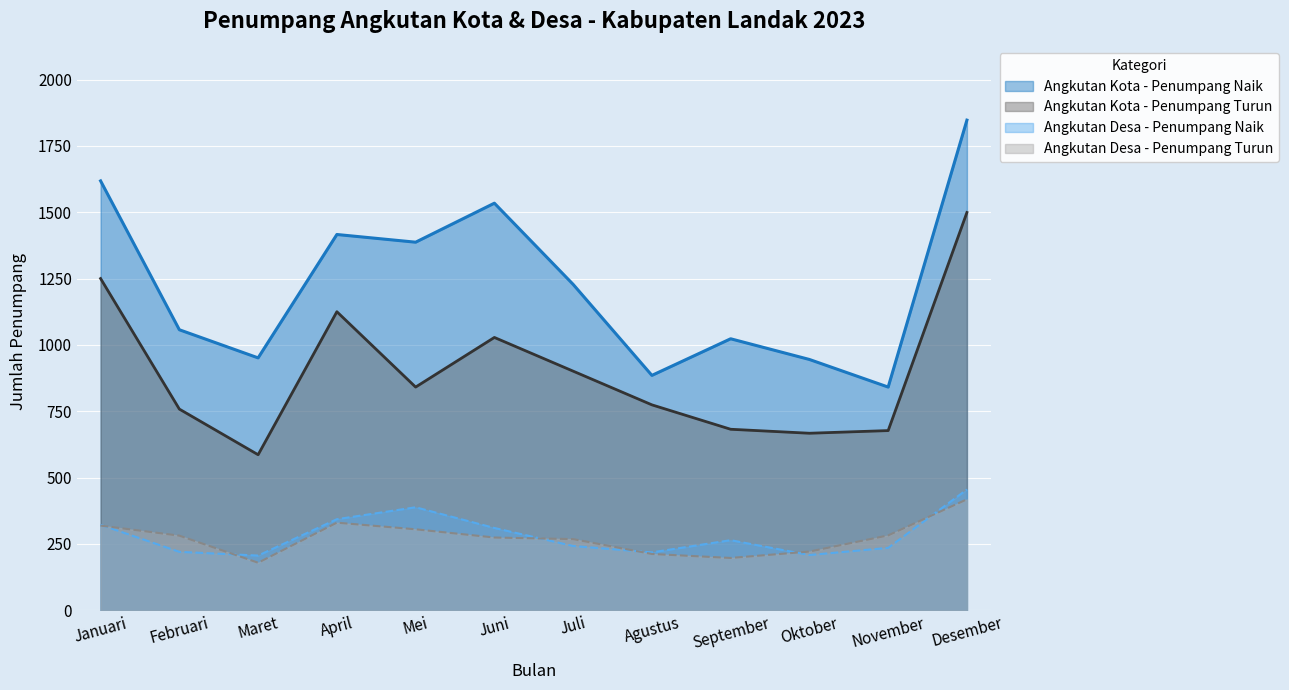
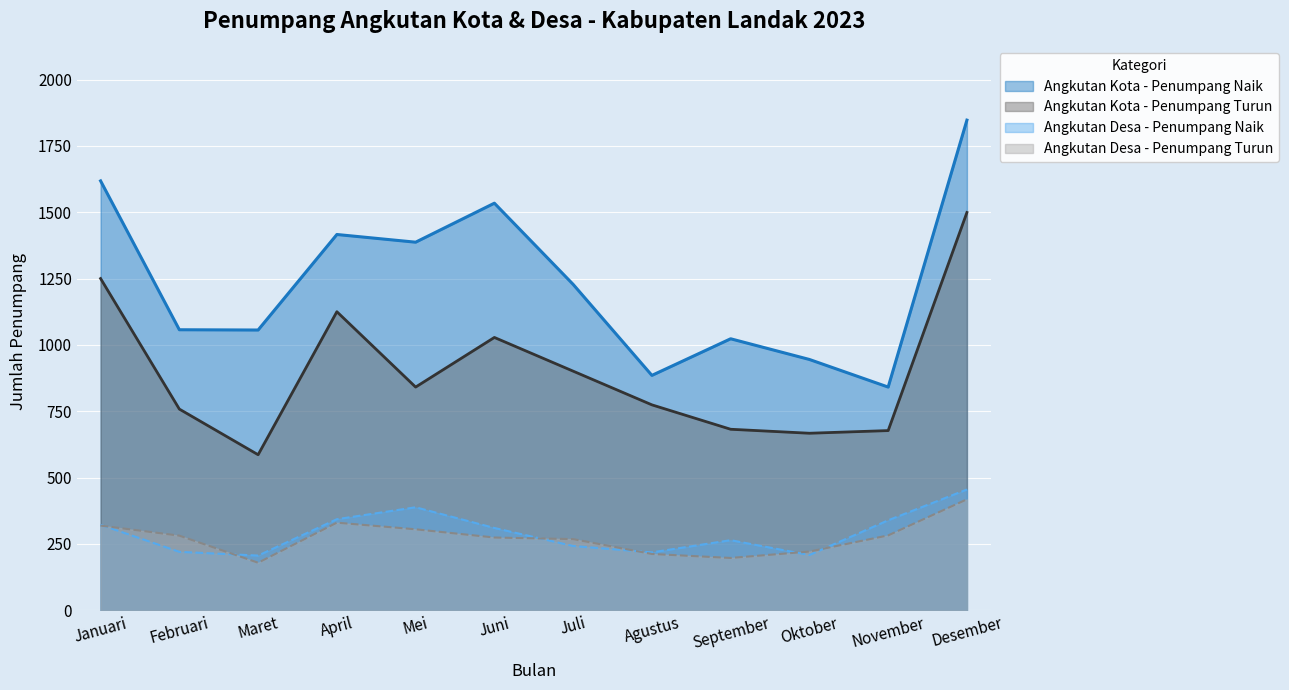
Angkutan Kota - Penumpang Naik, Maret: 950 -> 1060
Angkutan Desa - Penumpang Naik, November: 240 -> 340
